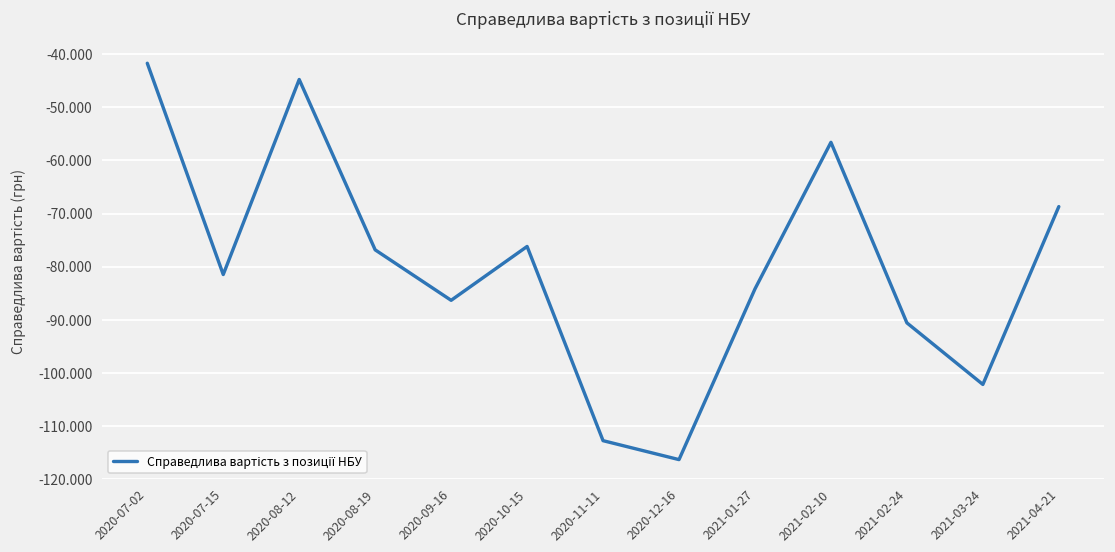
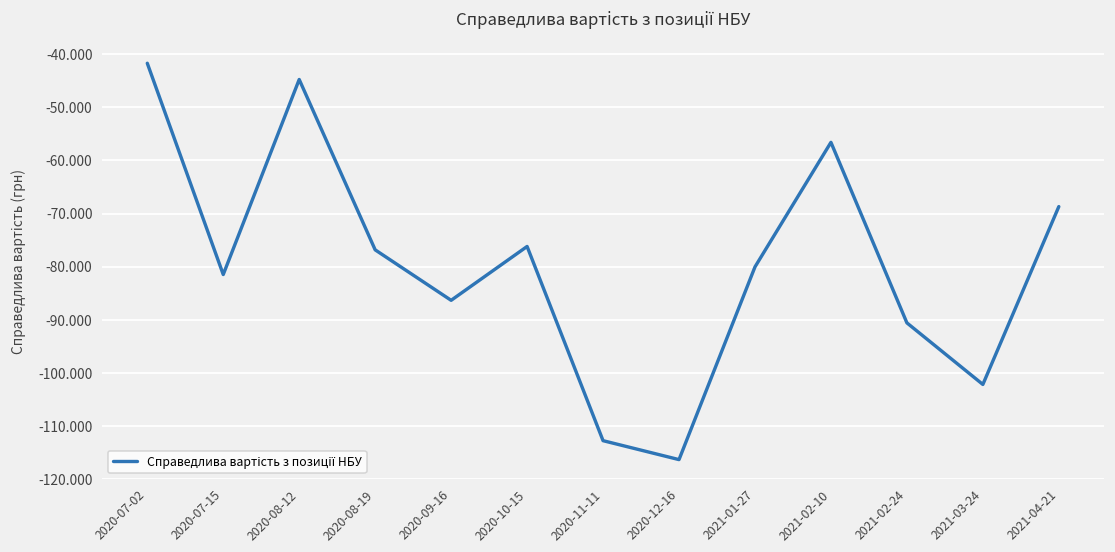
2021-01-27: -84 -> -80
